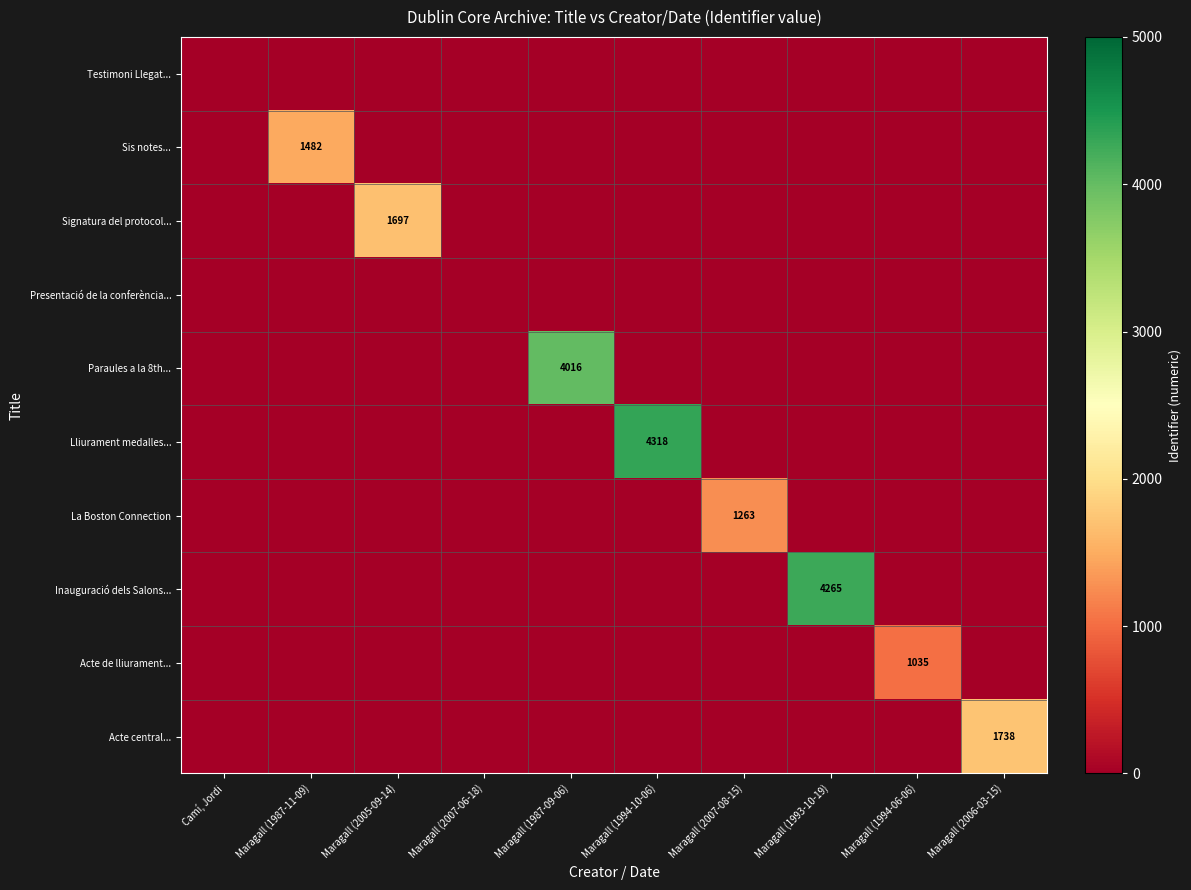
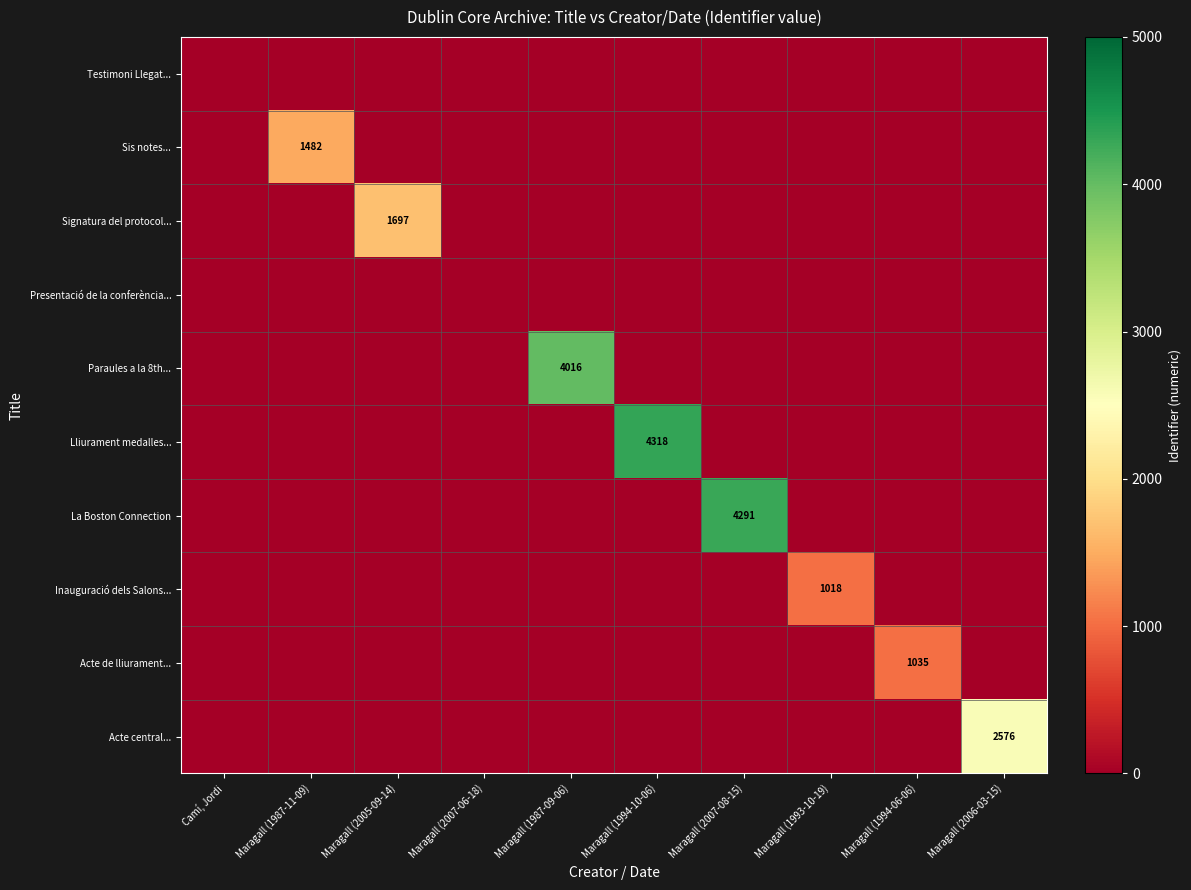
La Boston Connection, Maragall (2007-08-15): 1263 -> 4291
Inauguració dels Salons..., Maragall (1993-10-19): 4265 -> 1018
Acte central..., Maragall (2006-03-15): 1738 -> 2576
